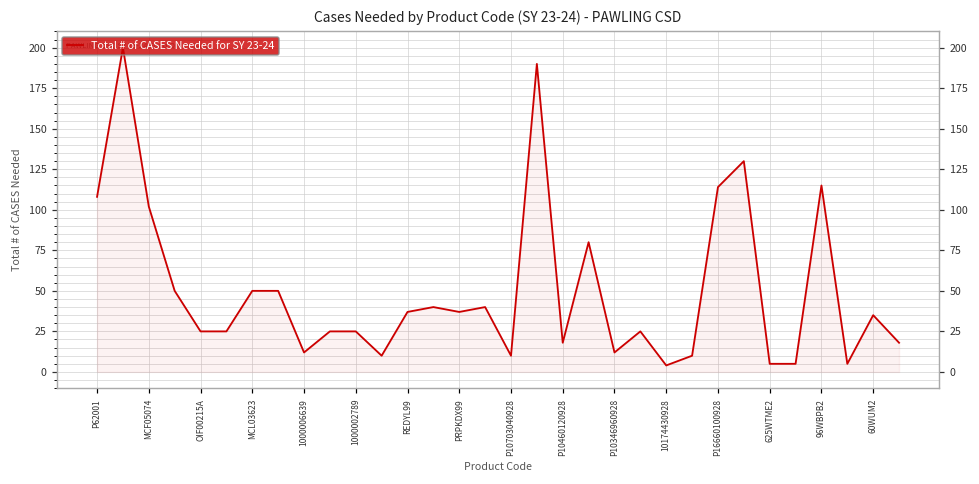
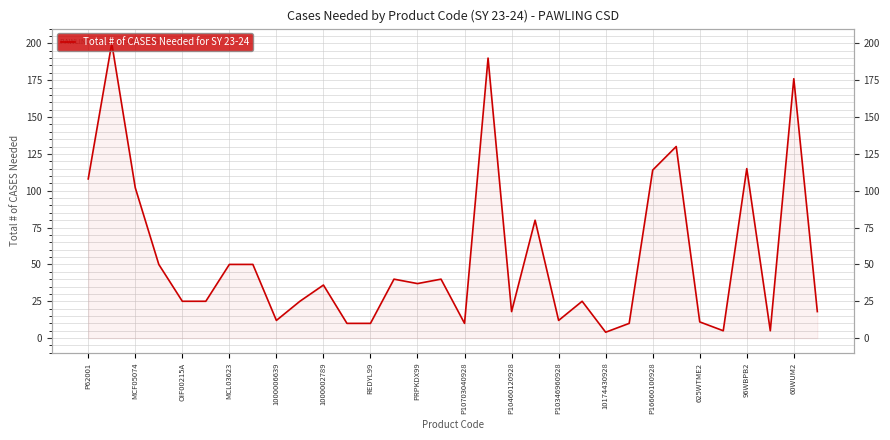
1000002789: 25 -> 36
REDYL99: 37 -> 10
625WTME2: 5 -> 11
60WUM2: 35 -> 176
